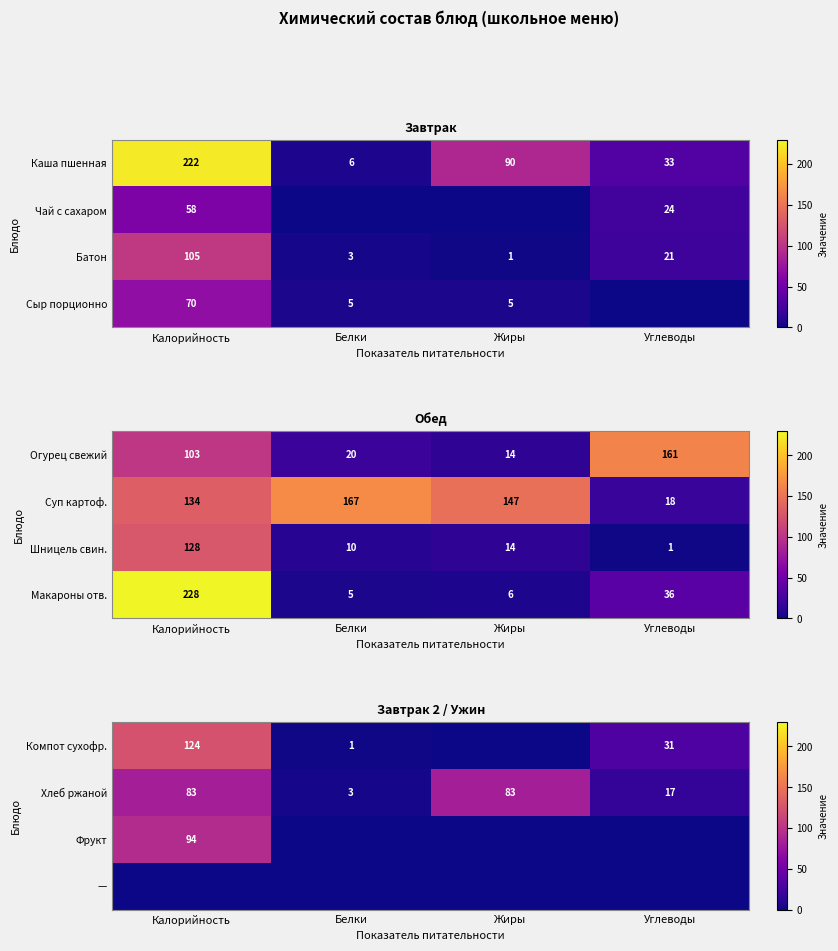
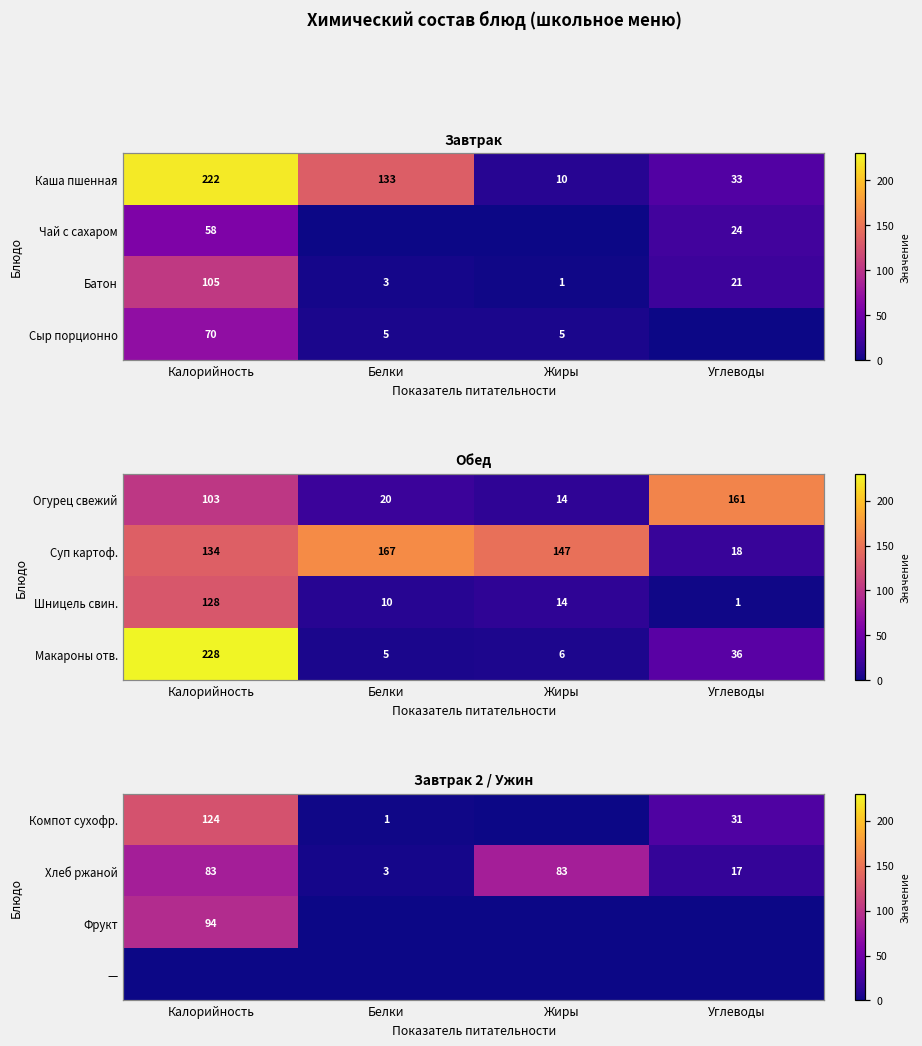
Завтрак, Каша пшенная, Белки: 6 -> 133
Завтрак, Каша пшенная, Жиры: 90 -> 10
